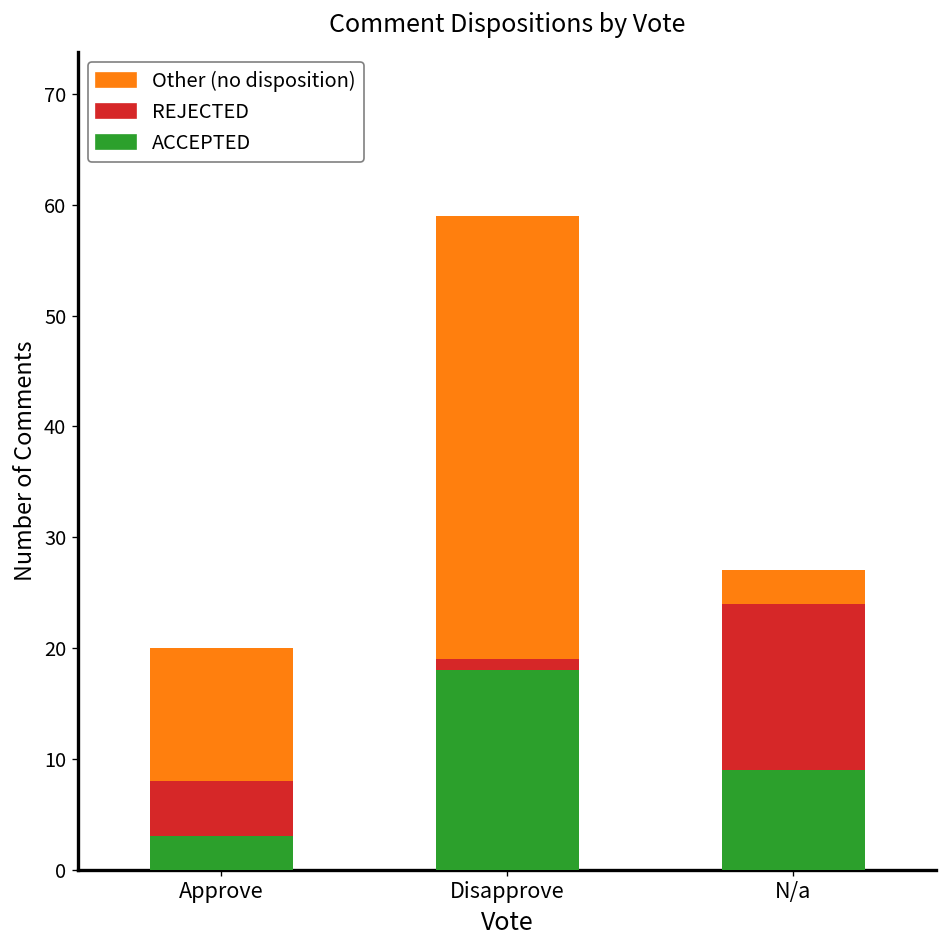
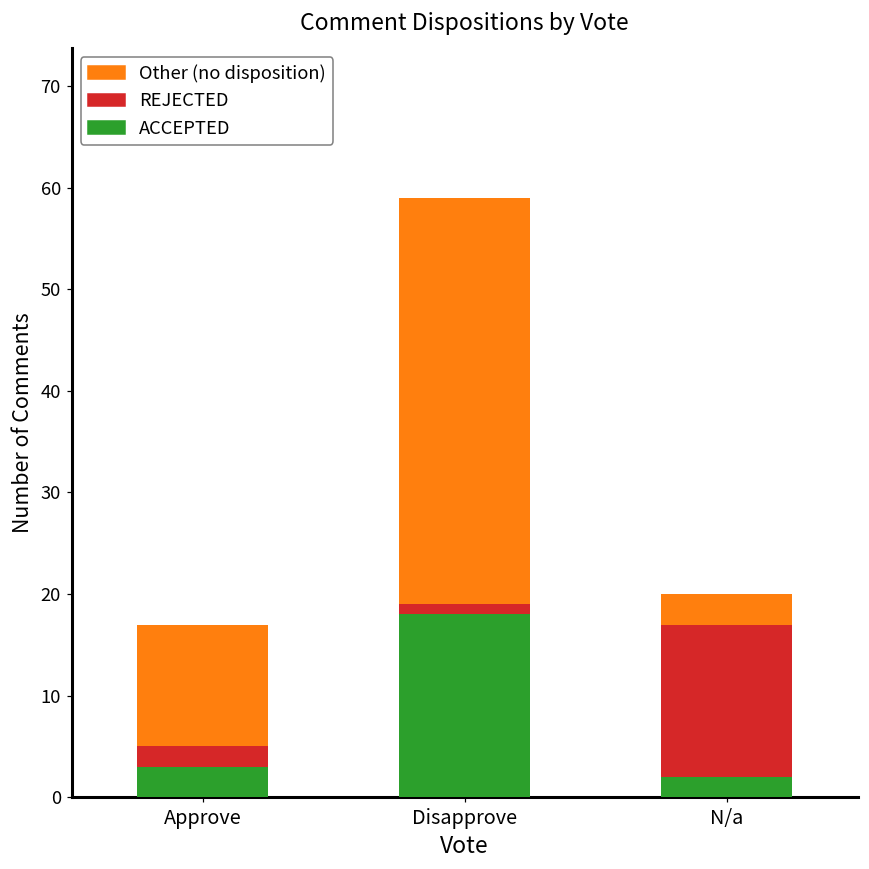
REJECTED, Approve: 5 -> 2
ACCEPTED, N/a: 9 -> 2
